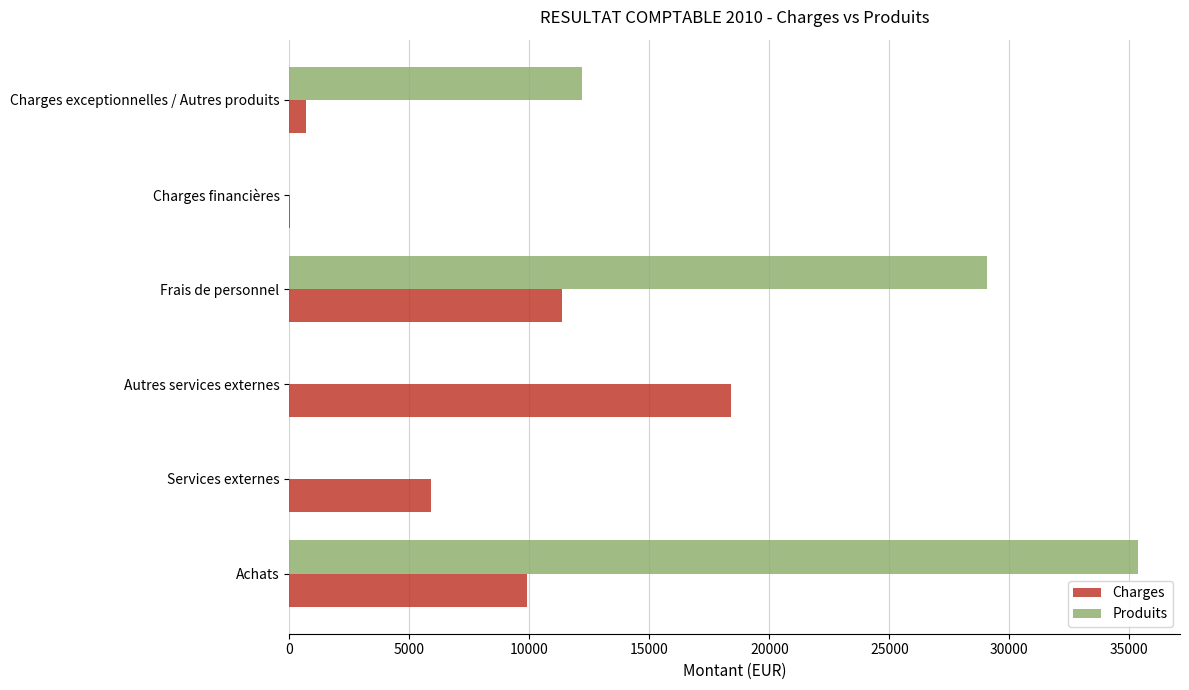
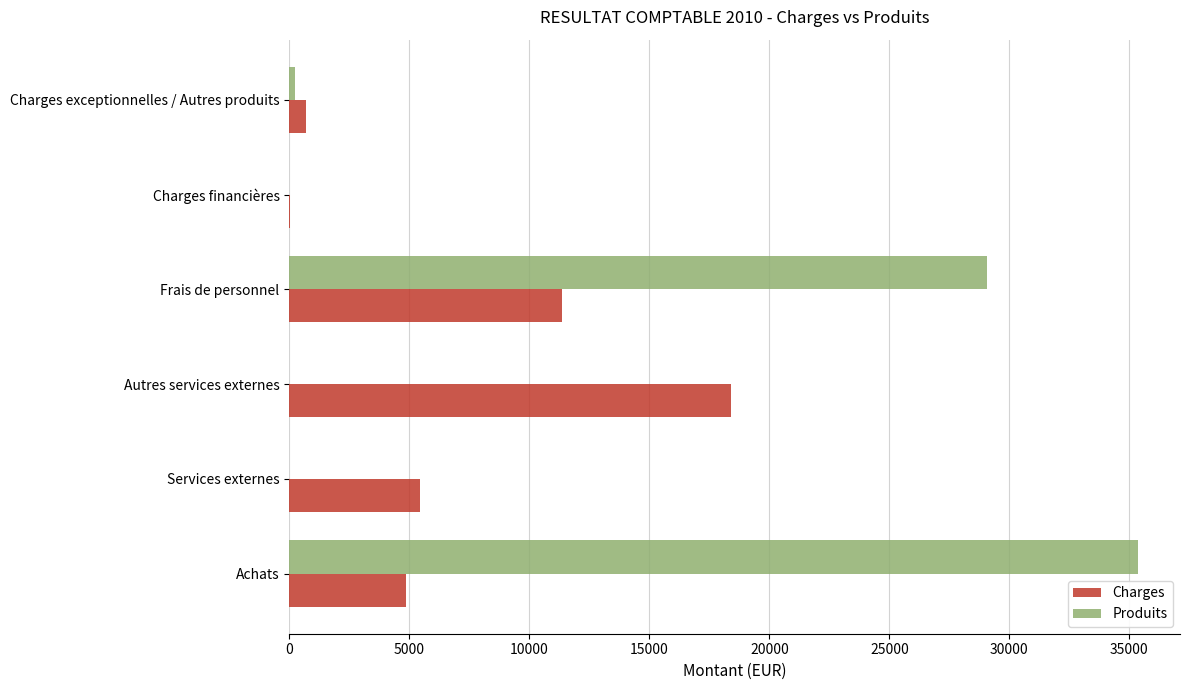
Produits, Charges exceptionnelles / Autres produits: 12200 -> 200
Charges, Services externes: 5900 -> 5500
Charges, Achats: 9900 -> 4900
